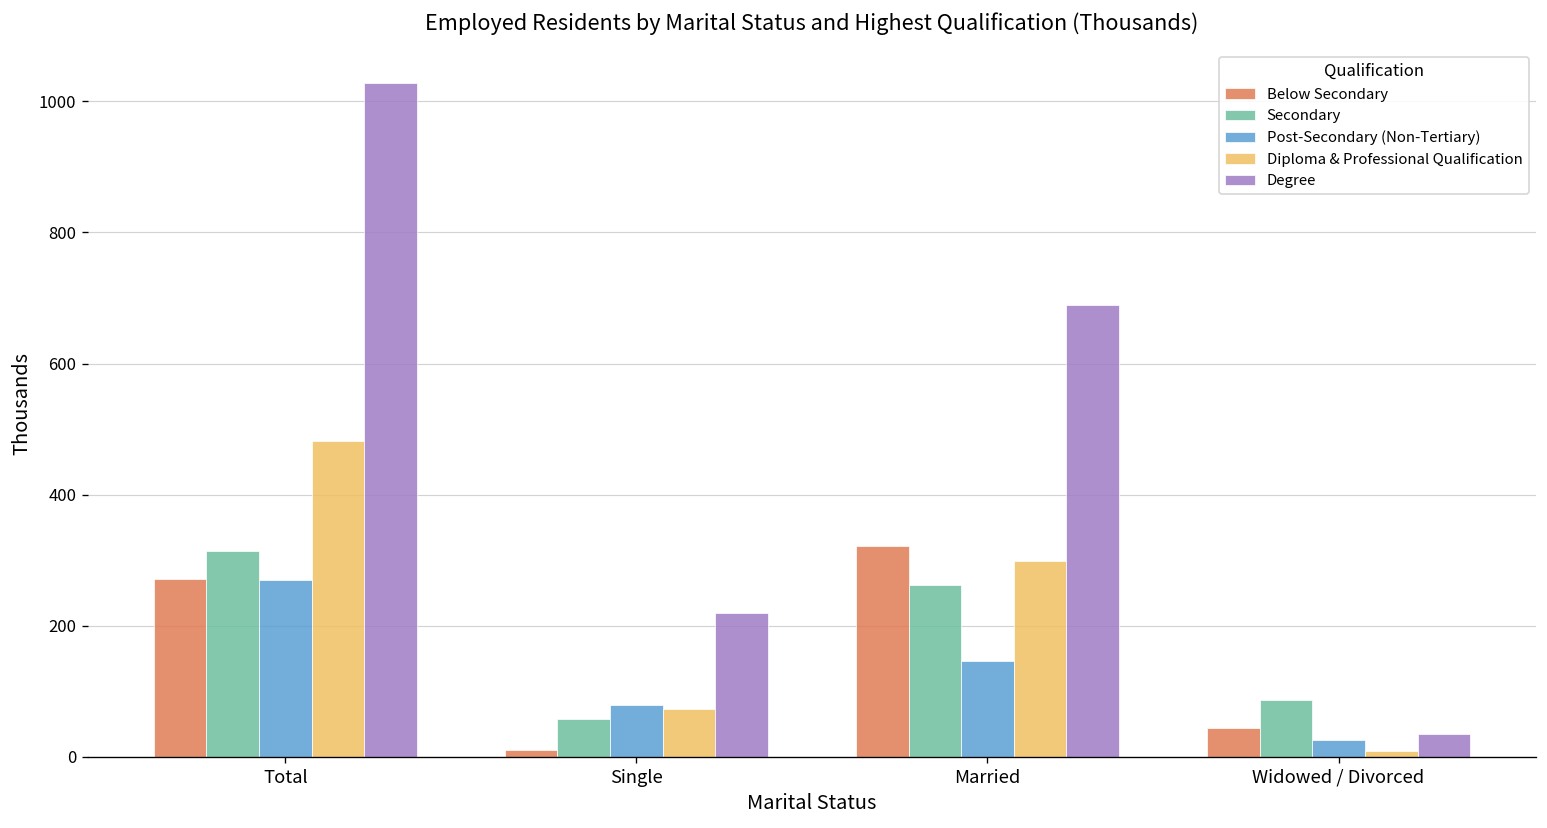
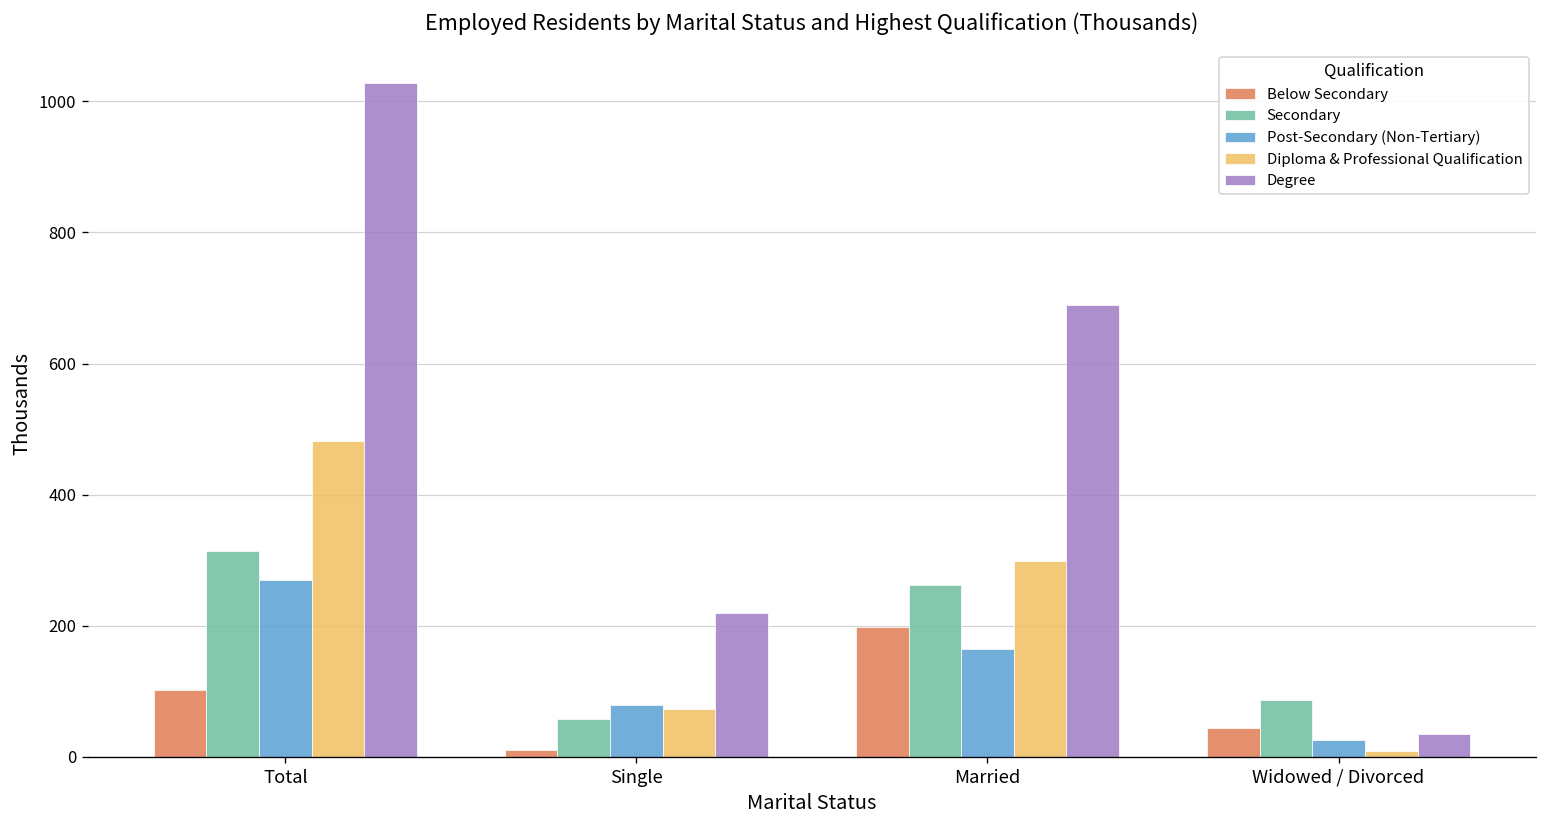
Below Secondary, Total: 270 -> 100
Below Secondary, Married: 320 -> 200
Post-Secondary (Non-Tertiary), Married: 150 -> 160
